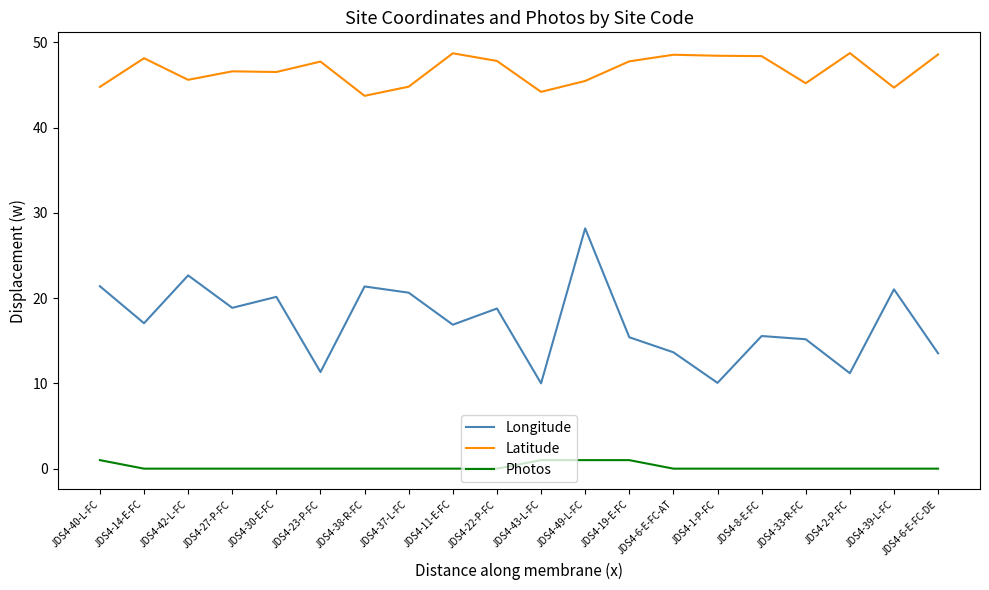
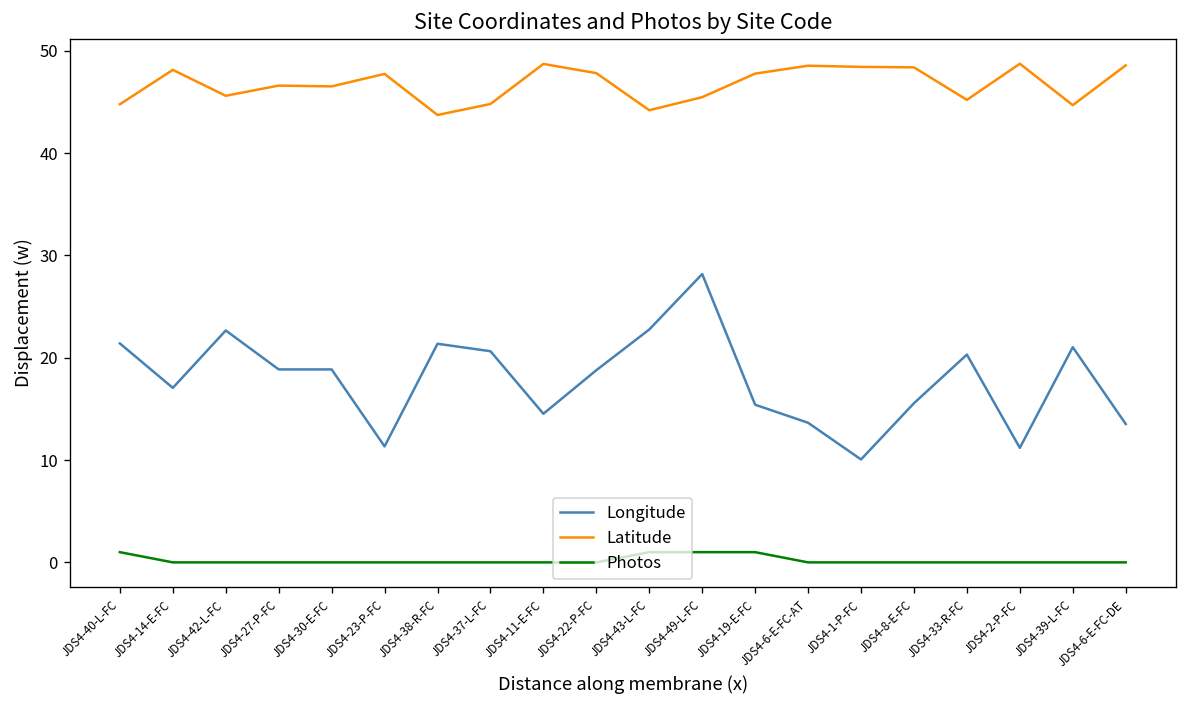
Longitude, JDS4-30-E-FC: 20 -> 19
Longitude, JDS4-11-E-FC: 17 -> 15
Longitude, JDS4-43-L-FC: 10 -> 23
Longitude, JDS4-33-R-FC: 15 -> 20
